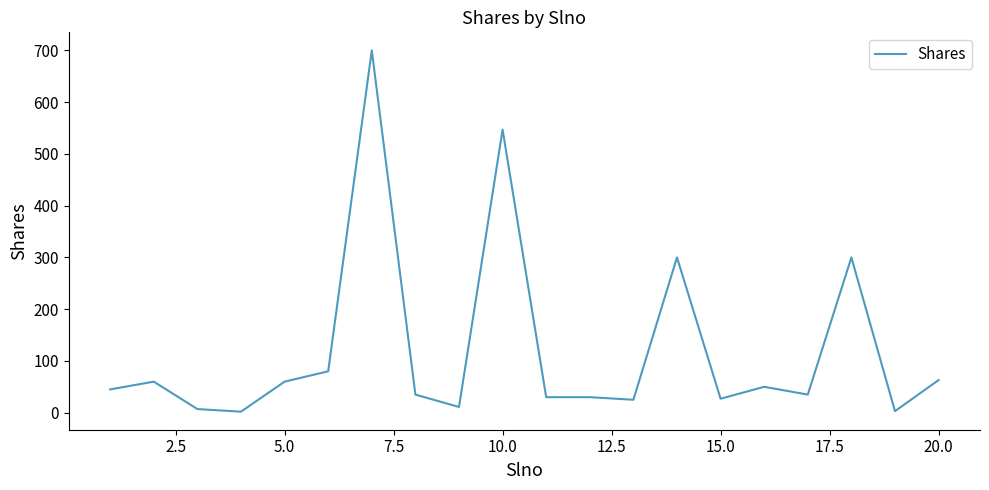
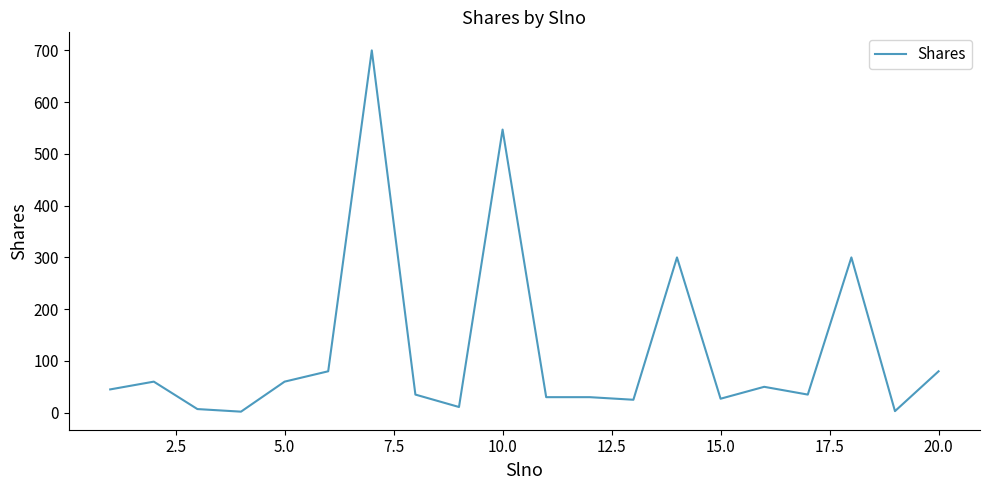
20.0: 60 -> 80
